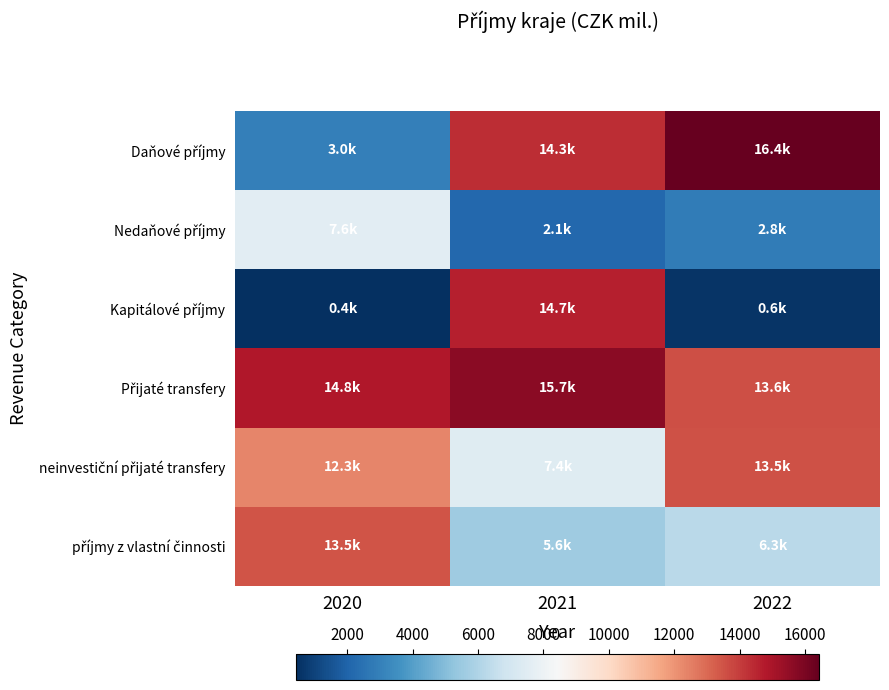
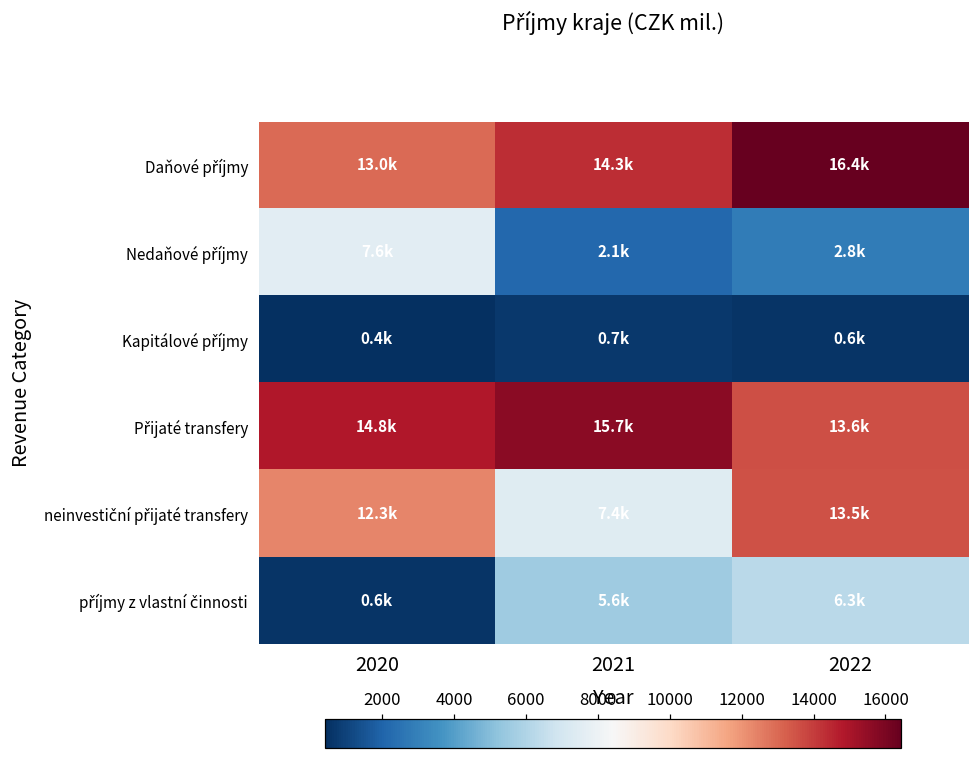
Daňové příjmy, 2020: 3.0k -> 13.0k
Kapitálové příjmy, 2021: 14.7k -> 0.7k
příjmy z vlastní činnosti, 2020: 13.5k -> 0.6k
